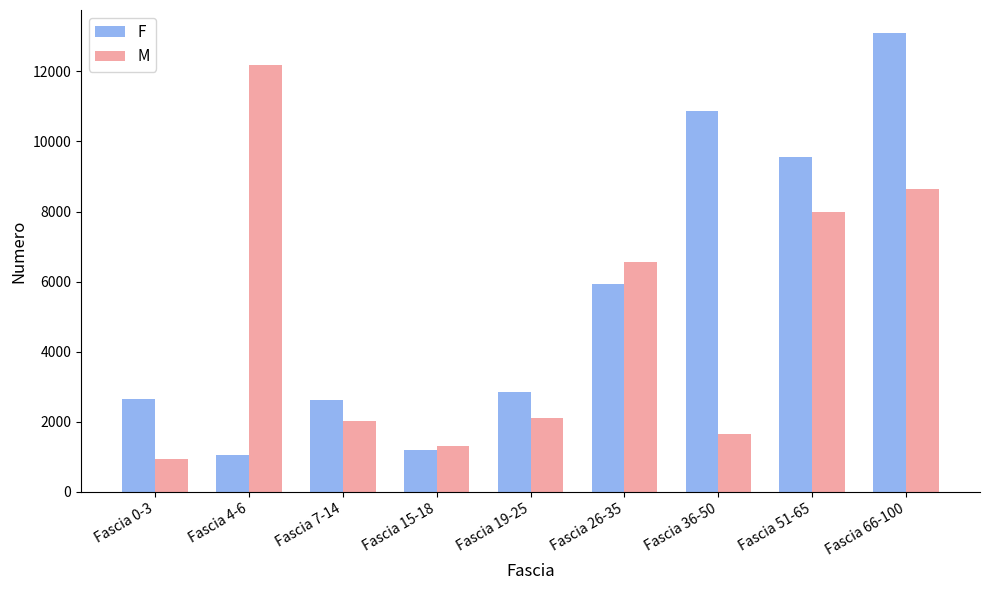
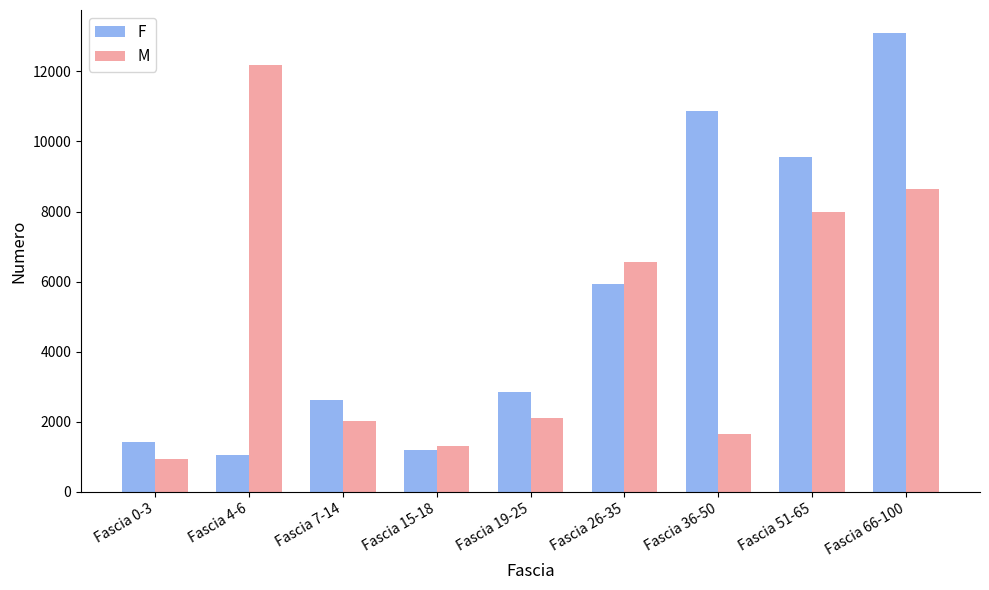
F, Fascia 0-3: 2700 -> 1400
